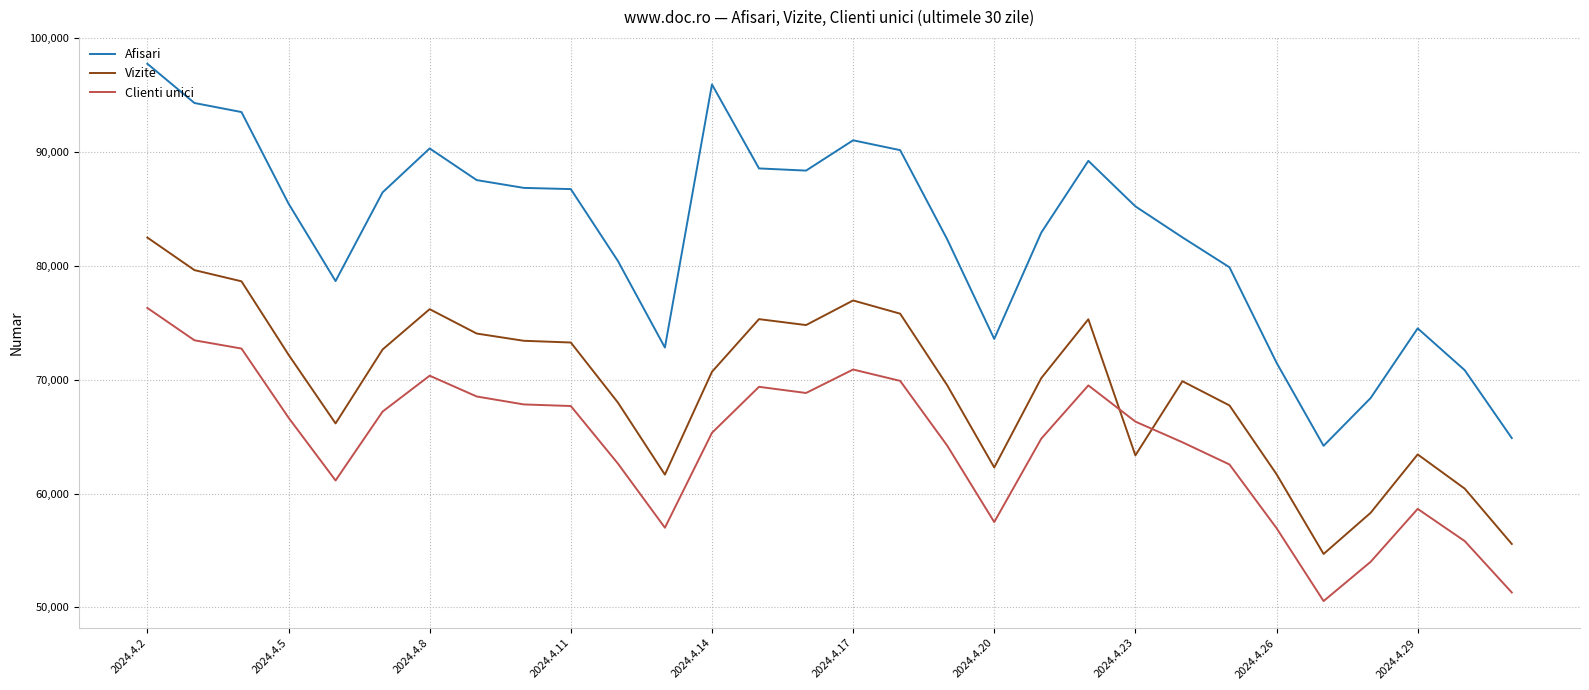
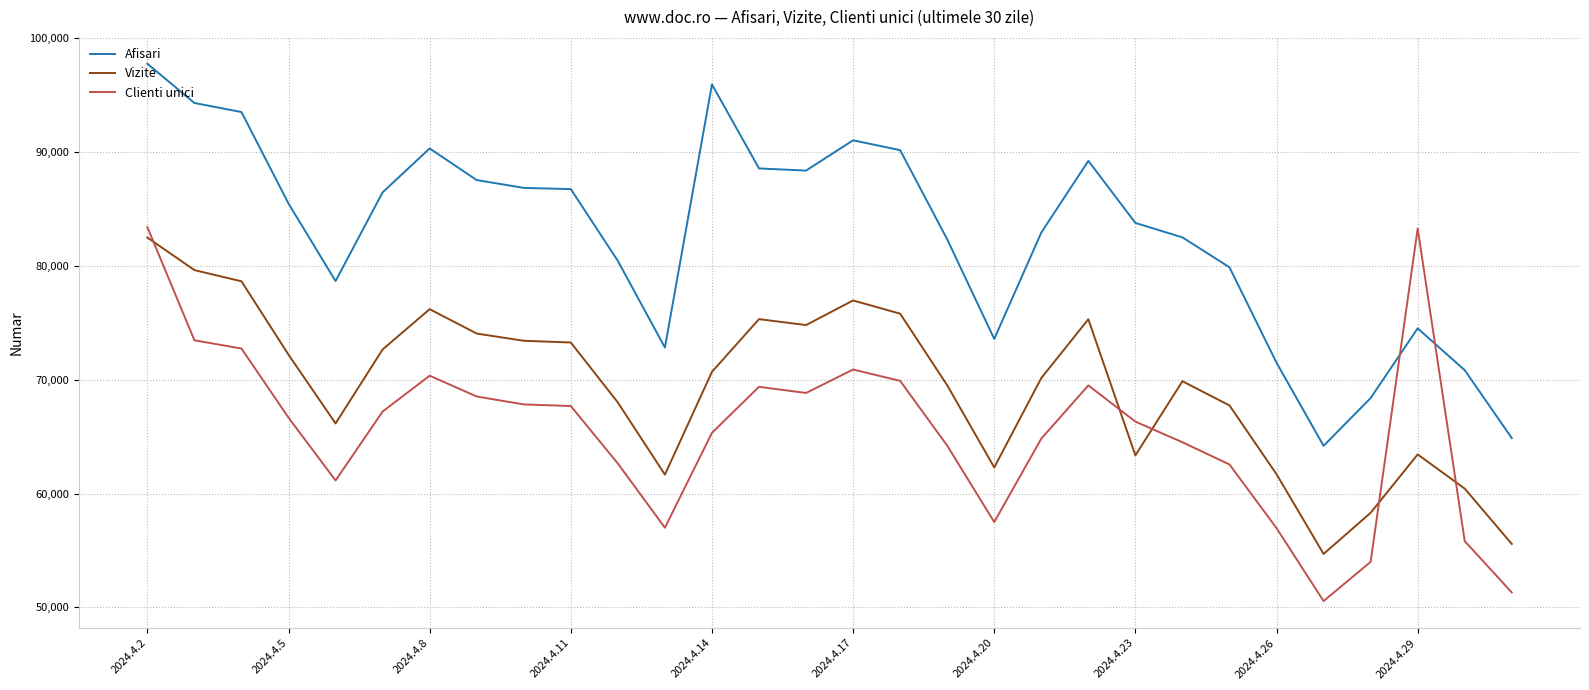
Clienti unici, 2024.4.2: 76,300 -> 83,400
Afisari, 2024.4.23: 85,200 -> 83,800
Clienti unici, 2024.4.29: 58,700 -> 83,300
